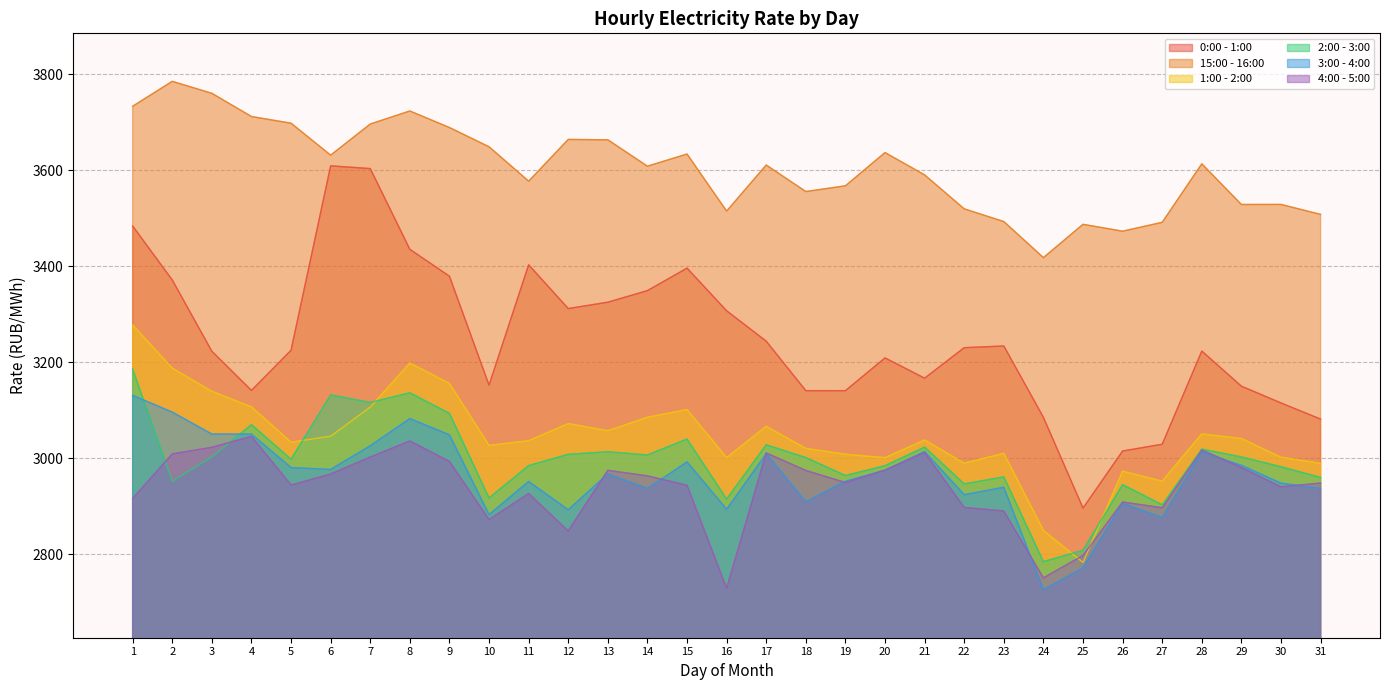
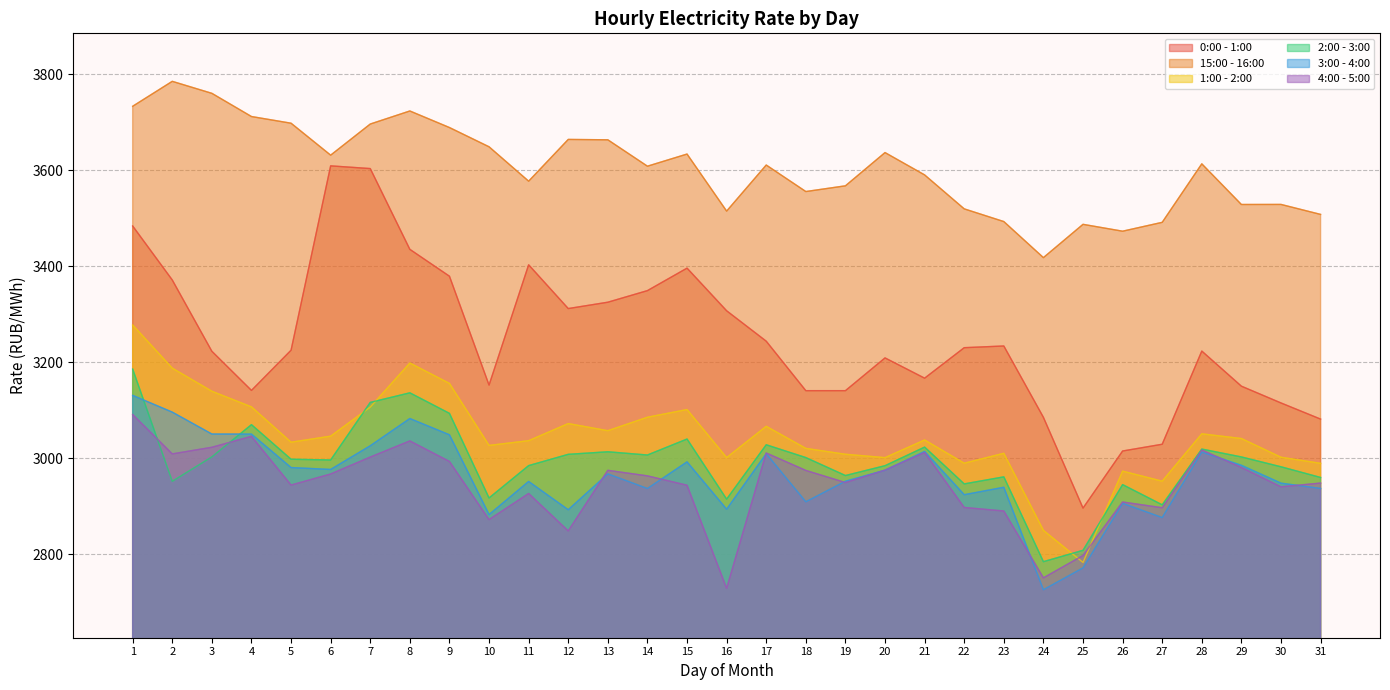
4:00 - 5:00, 1: 2920 -> 3090
2:00 - 3:00, 6: 3130 -> 3000
